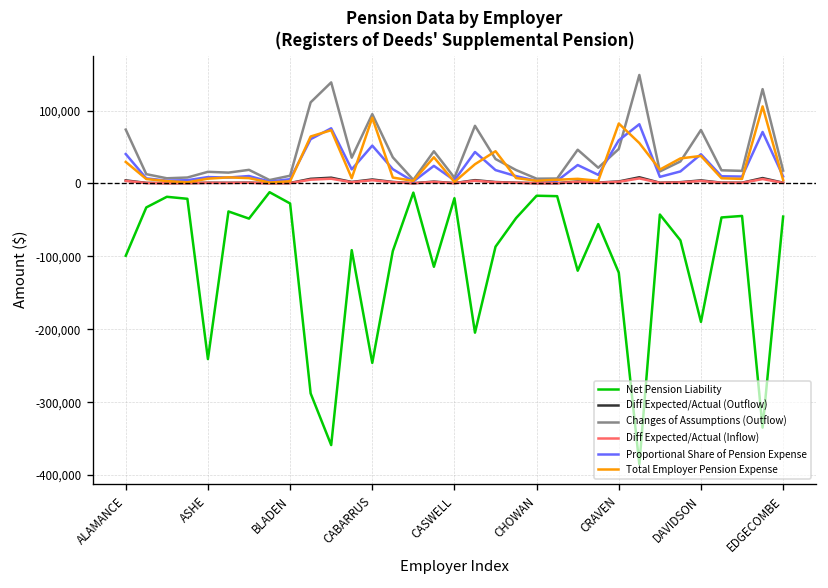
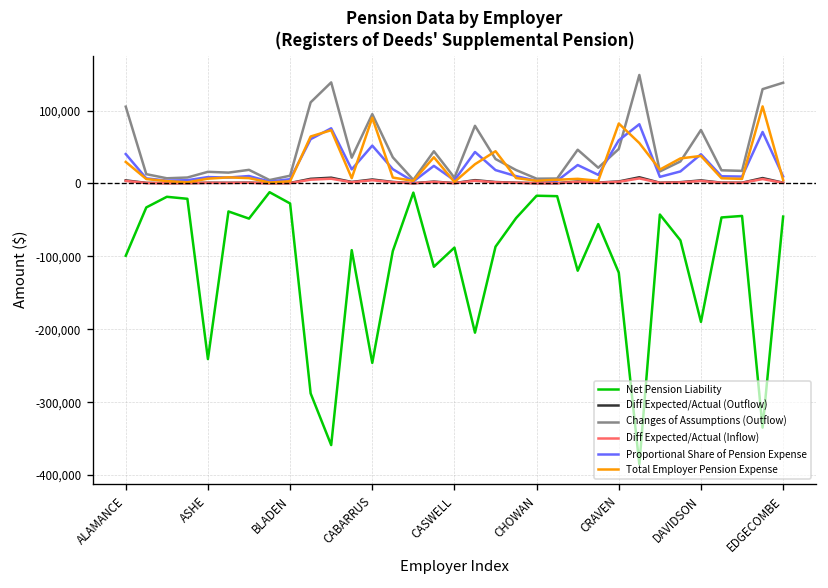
Changes of Assumptions (Outflow), ALAMANCE: 70,000 -> 110,000
Net Pension Liability, CASWELL: -20,000 -> -90,000
Changes of Assumptions (Outflow), EDGECOMBE: 20,000 -> 140,000
